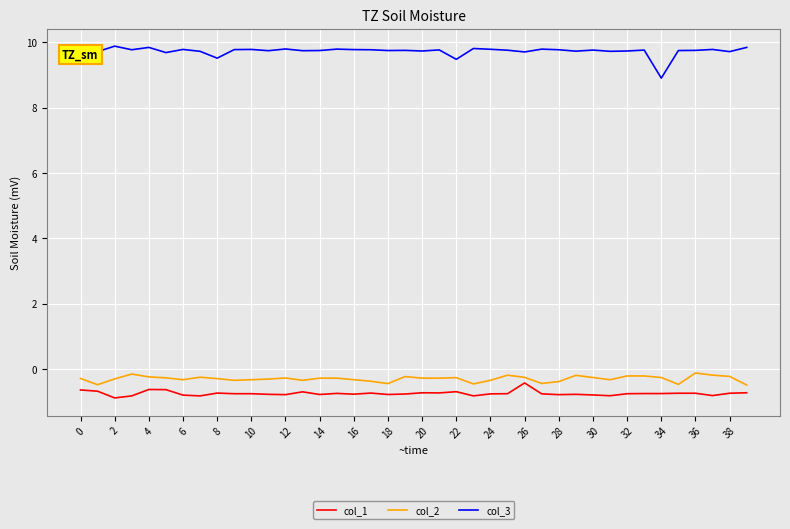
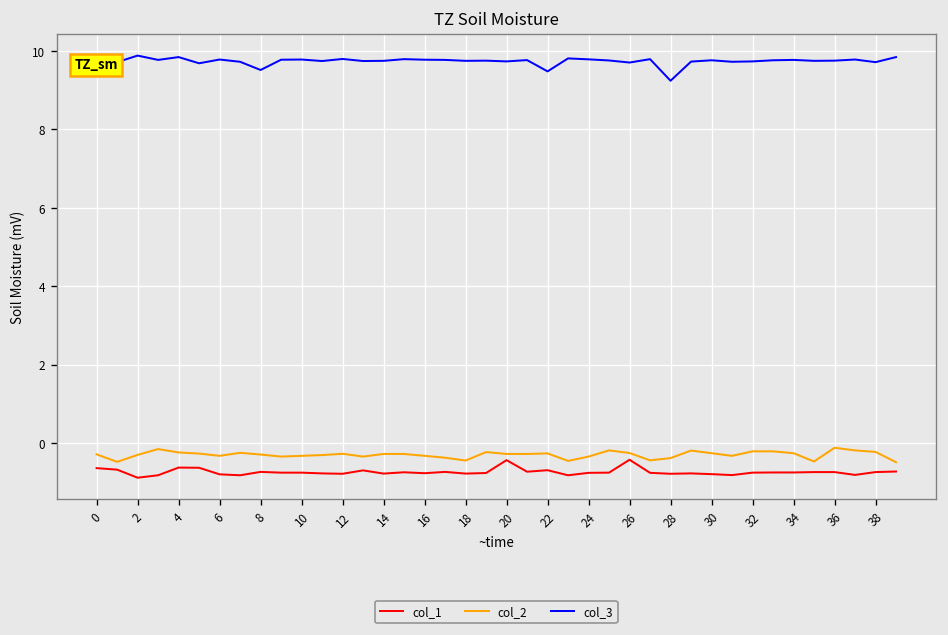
col_1, 20: -0.7 -> -0.4
col_3, 28: 9.8 -> 9.2
col_3, 34: 8.9 -> 9.8
